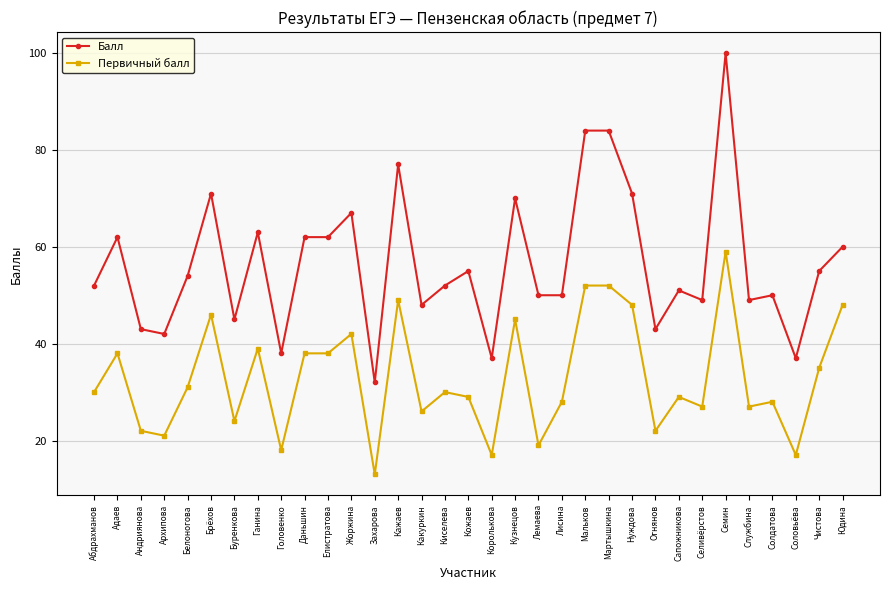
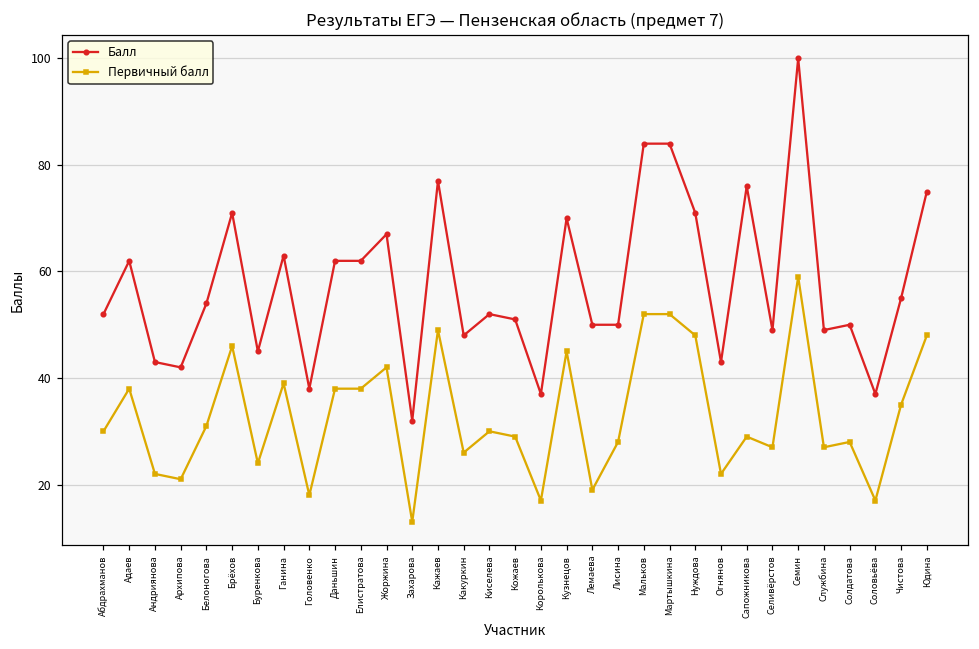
Балл, Кожаев: 55 -> 51
Балл, Сапожникова: 51 -> 76
Балл, Юдина: 60 -> 75
